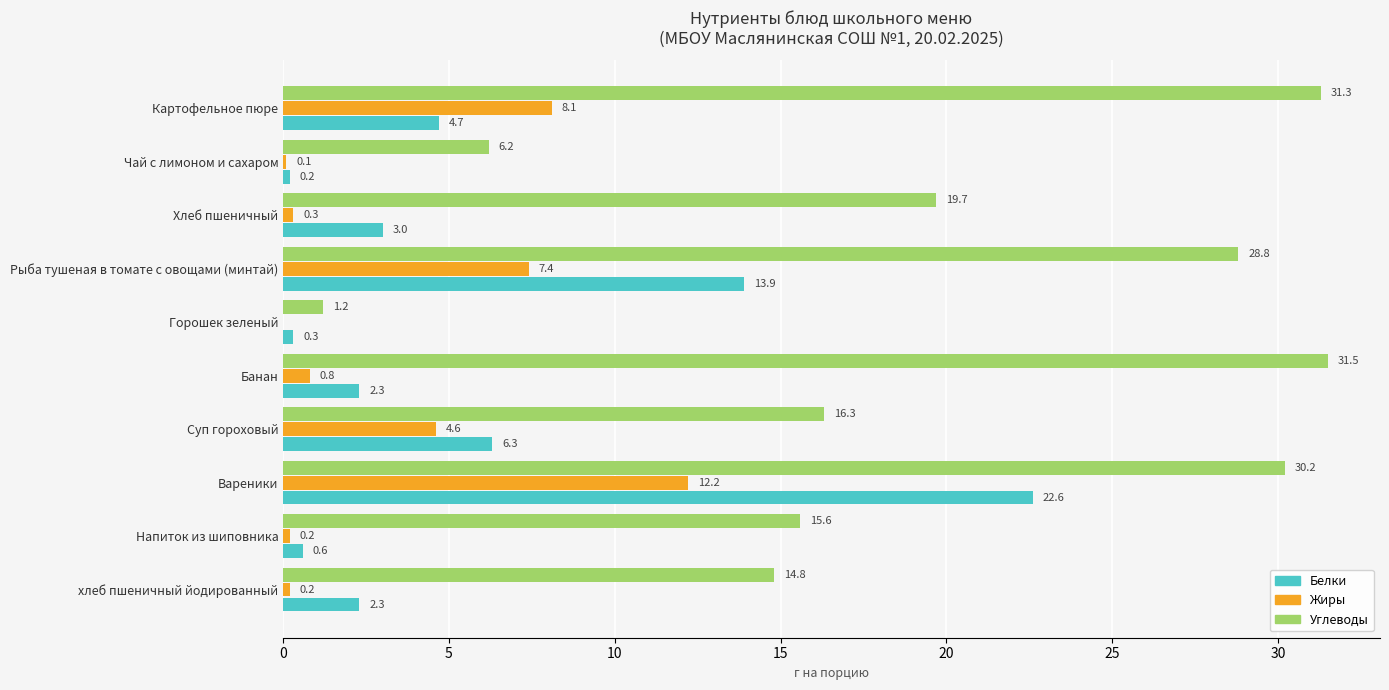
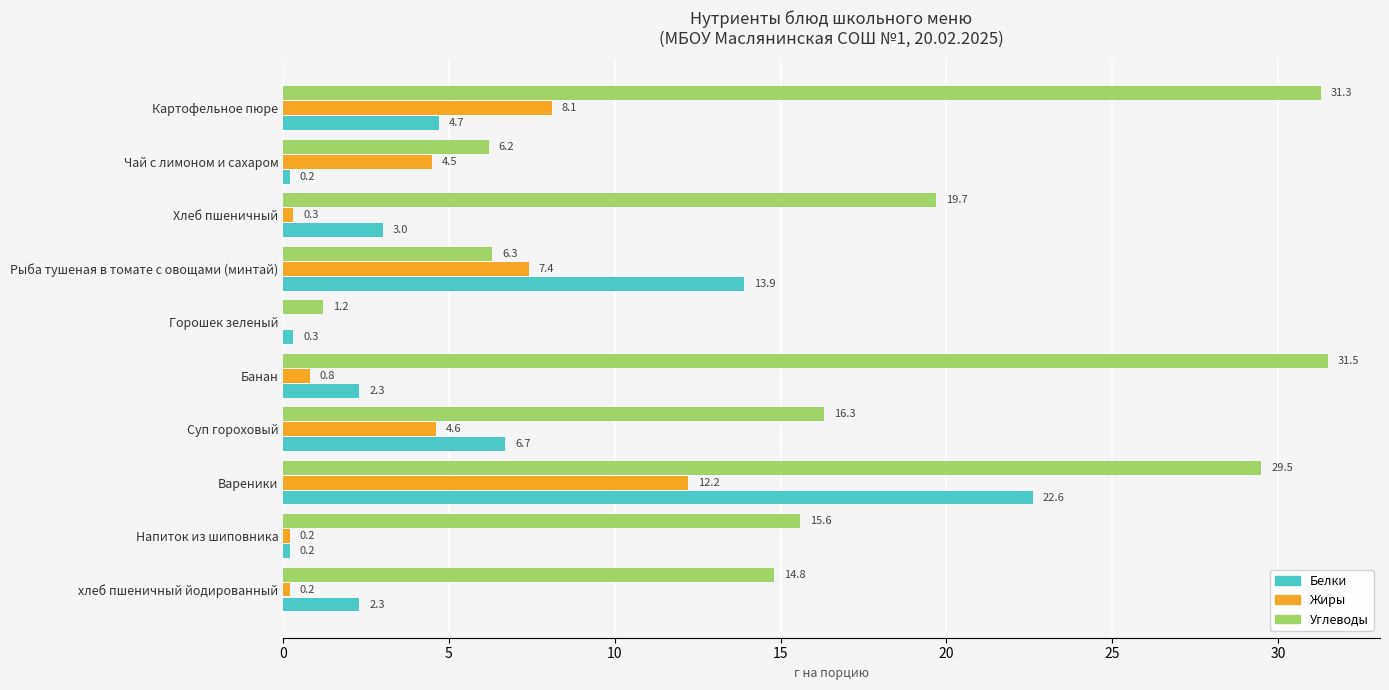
Жиры, Чай с лимоном и сахаром: 0.1 -> 4.5
Углеводы, Рыба тушеная в томате с овощами (минтай): 28.8 -> 6.3
Белки, Суп гороховый: 6.3 -> 6.7
Углеводы, Вареники: 30.2 -> 29.5
Белки, Напиток из шиповника: 0.6 -> 0.2
